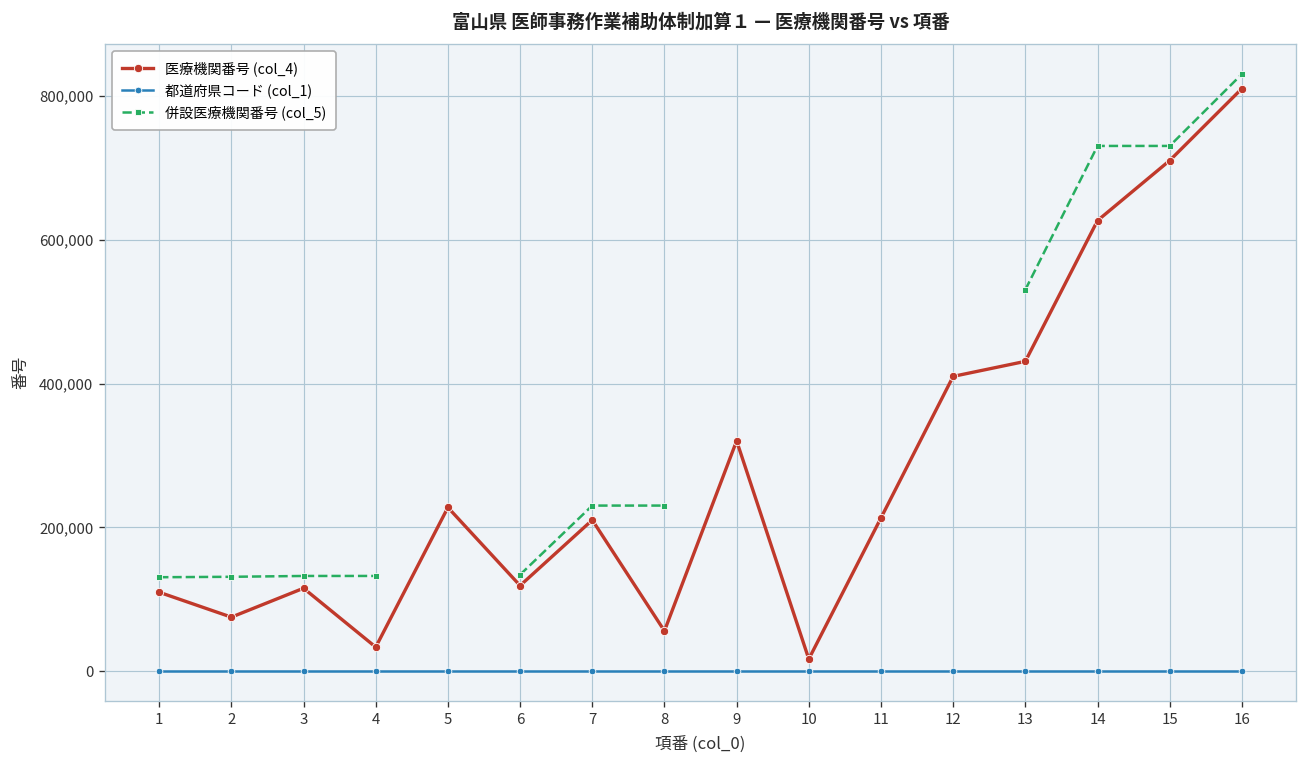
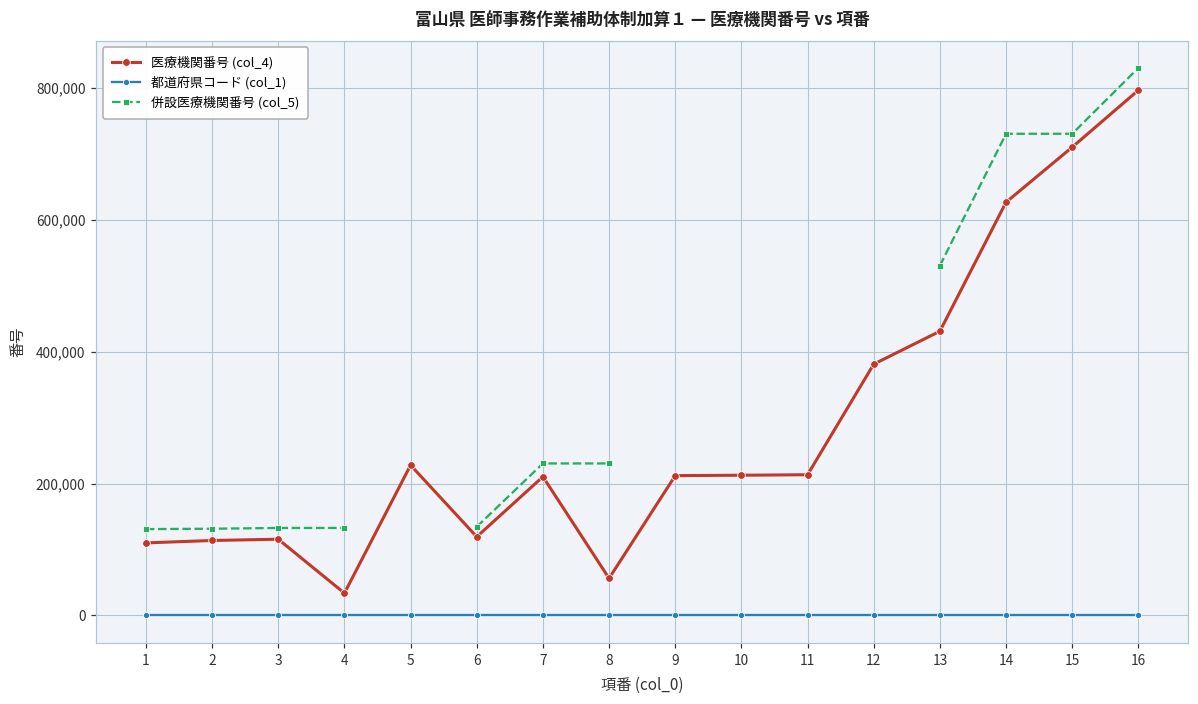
医療機関番号 (col_4), 2: 80,000 -> 110,000
医療機関番号 (col_4), 9: 320,000 -> 210,000
医療機関番号 (col_4), 10: 20,000 -> 210,000
医療機関番号 (col_4), 12: 410,000 -> 380,000
医療機関番号 (col_4), 16: 810,000 -> 800,000
